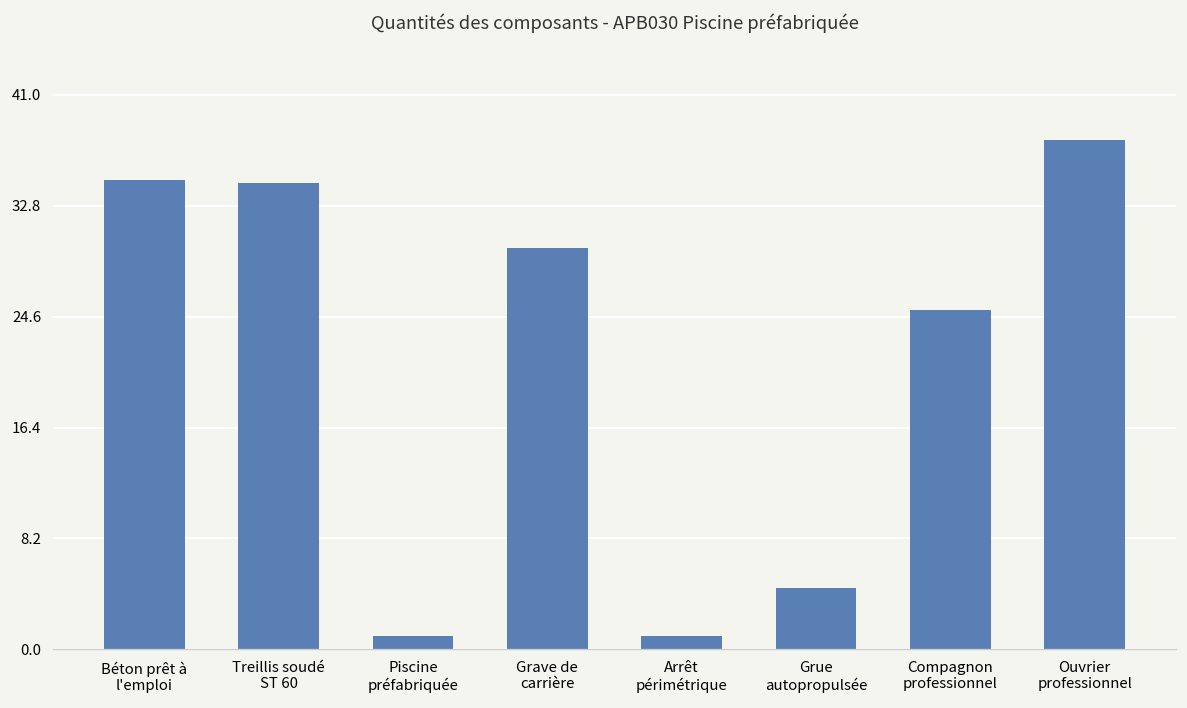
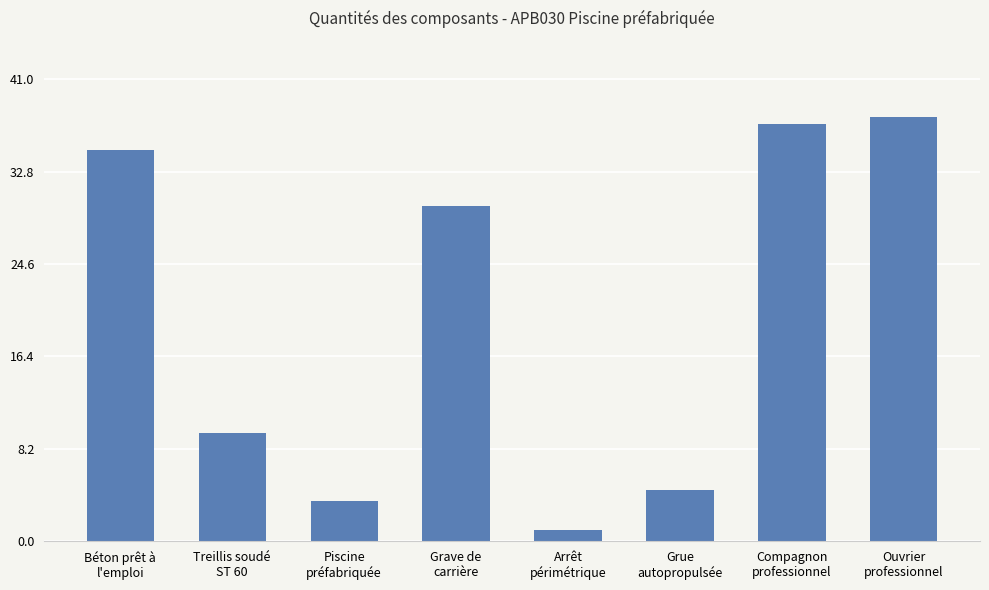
Treillis soudé ST 60: 34.5 -> 9.6
Piscine préfabriquée: 1.0 -> 3.6
Compagnon professionnel: 25.1 -> 37.1
